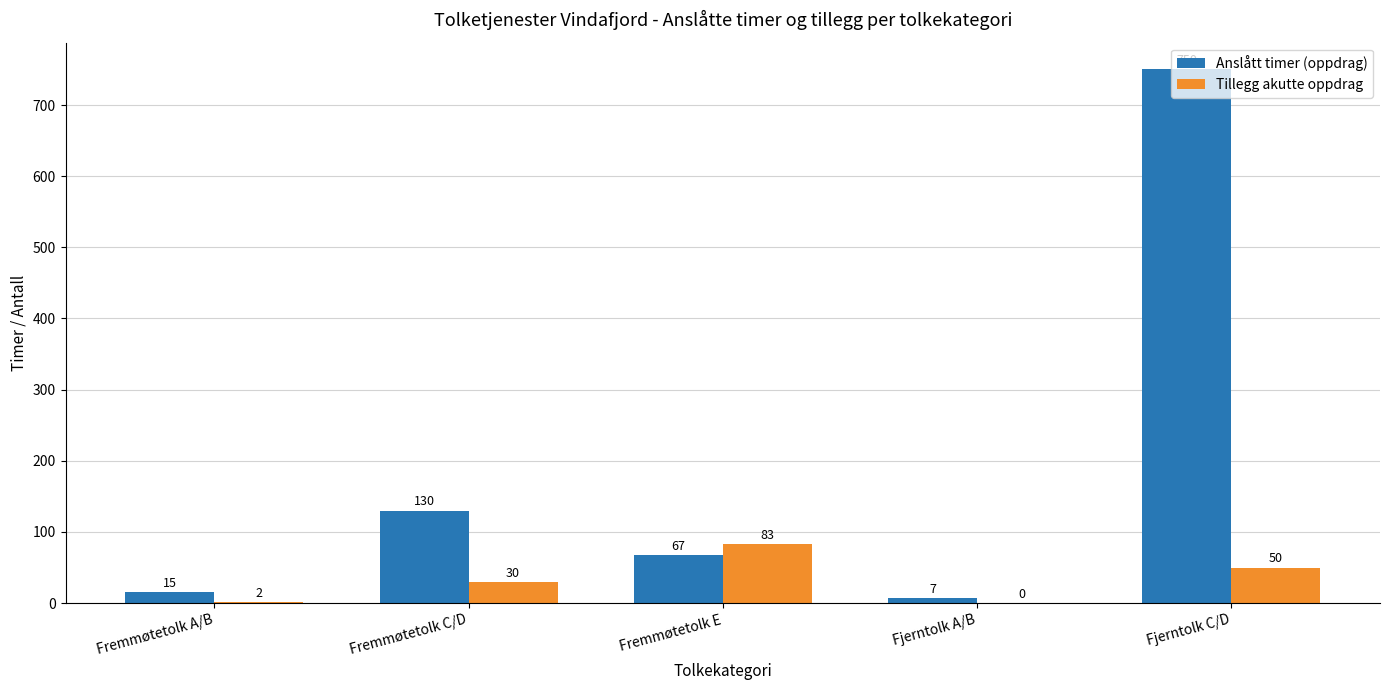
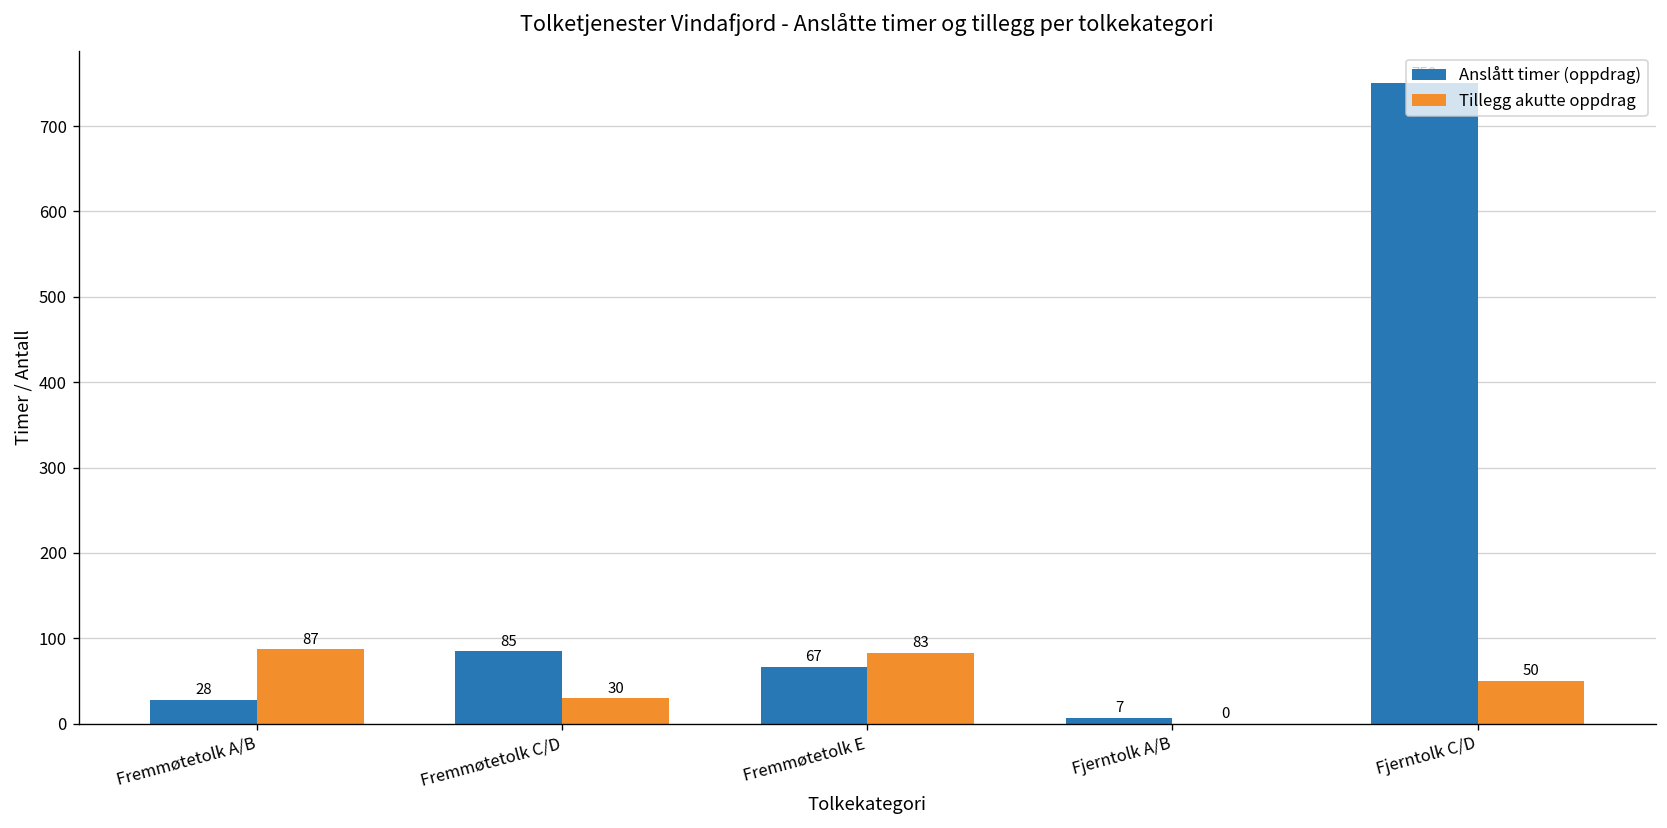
Anslått timer (oppdrag), Fremmøtetolk A/B: 15 -> 28
Tillegg akutte oppdrag, Fremmøtetolk A/B: 2 -> 87
Anslått timer (oppdrag), Fremmøtetolk C/D: 130 -> 85
